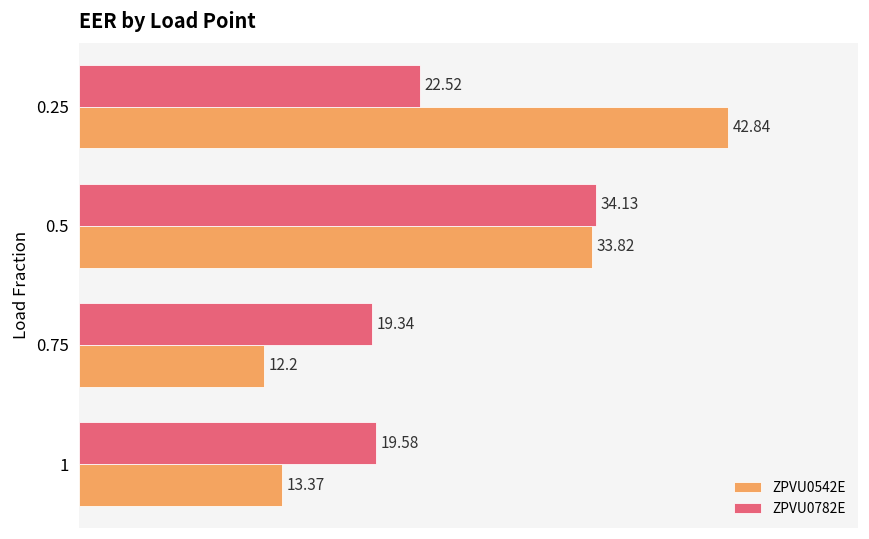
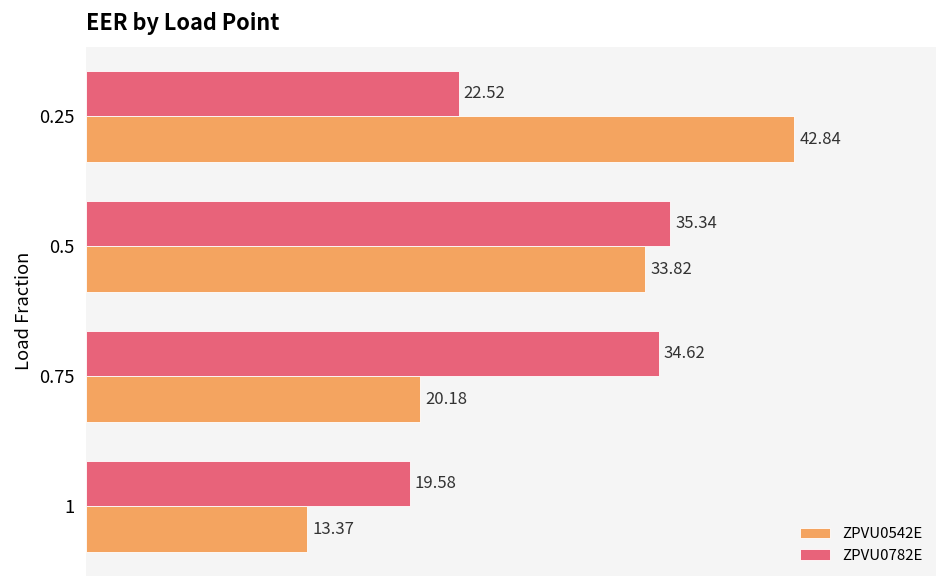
ZPVU0782E, 0.5: 34.13 -> 35.34
ZPVU0782E, 0.75: 19.34 -> 34.62
ZPVU0542E, 0.75: 12.2 -> 20.18
